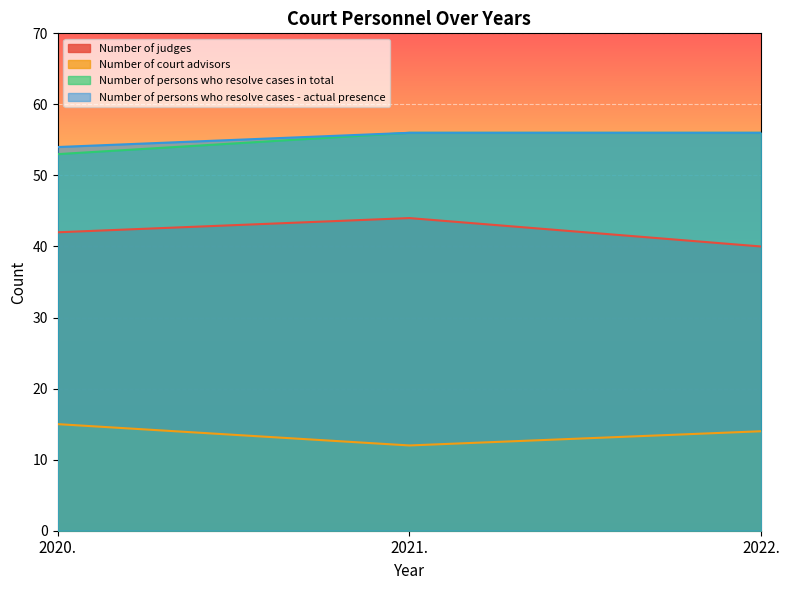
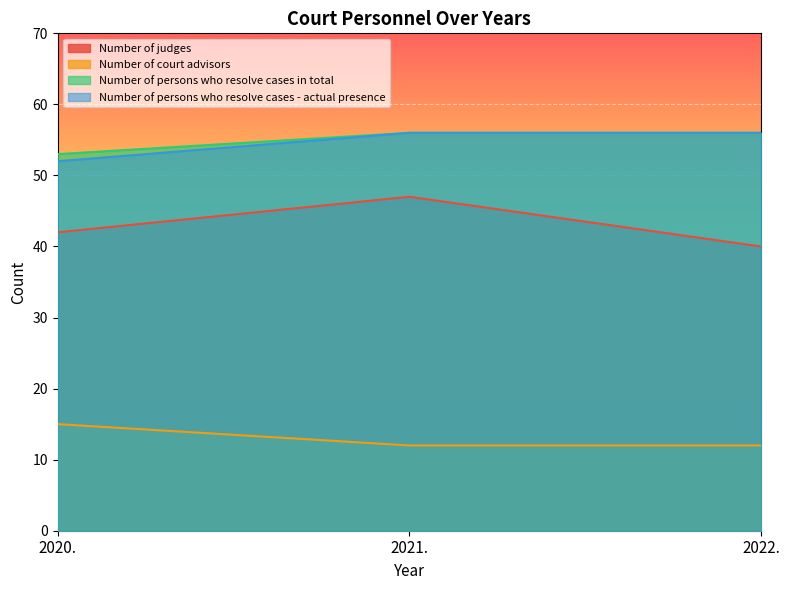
Number of persons who resolve cases - actual presence, 2020.: 54 -> 52
Number of judges, 2021.: 44 -> 47
Number of court advisors, 2022.: 14 -> 12
